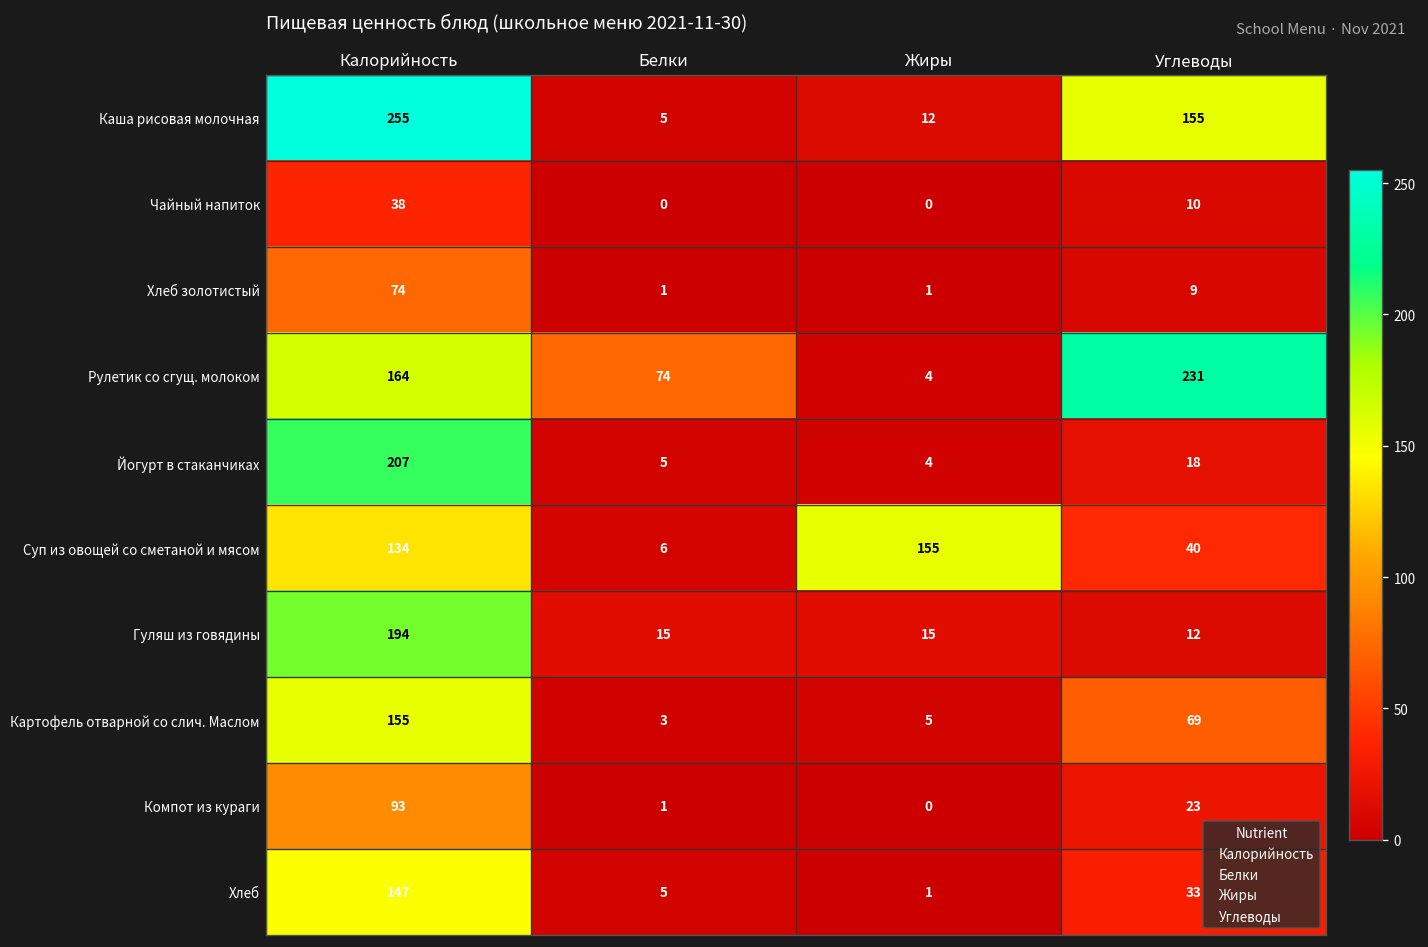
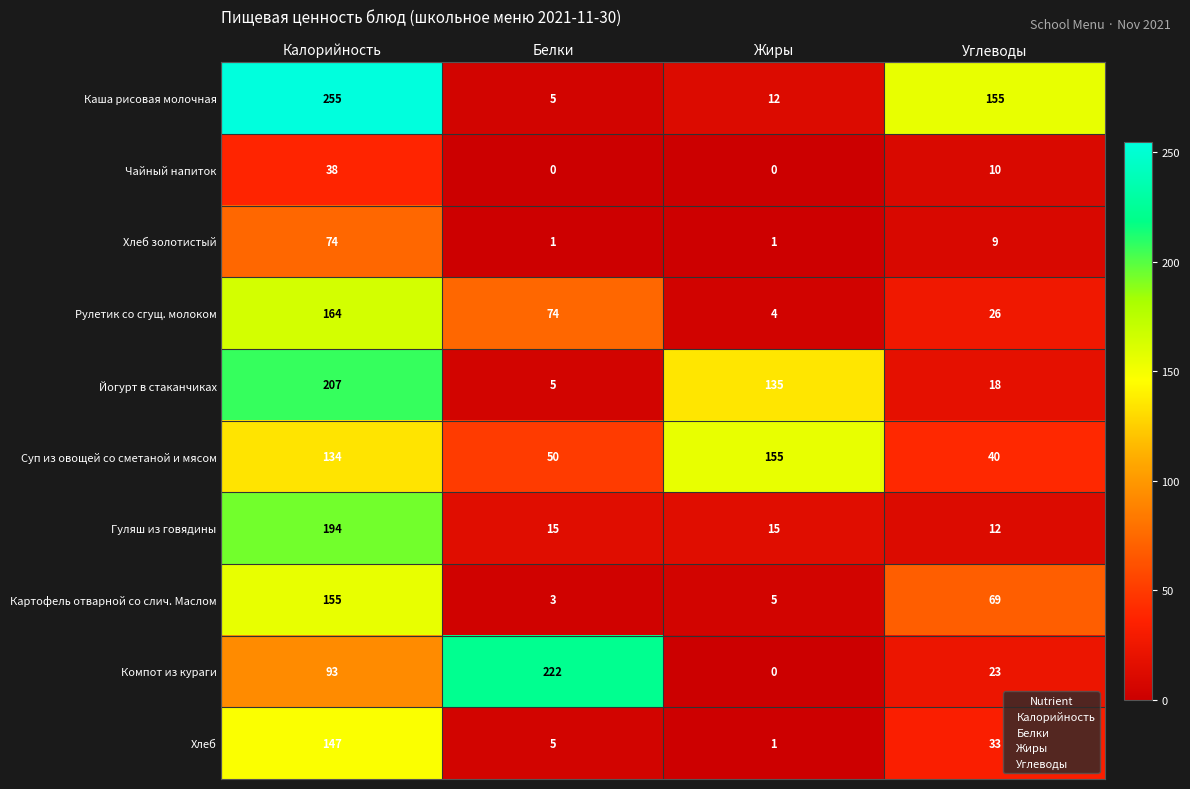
Рулетик со сгущ. молоком, Углеводы: 231 -> 26
Йогурт в стаканчиках, Жиры: 4 -> 135
Суп из овощей со сметаной и мясом, Белки: 6 -> 50
Компот из кураги, Белки: 1 -> 222
